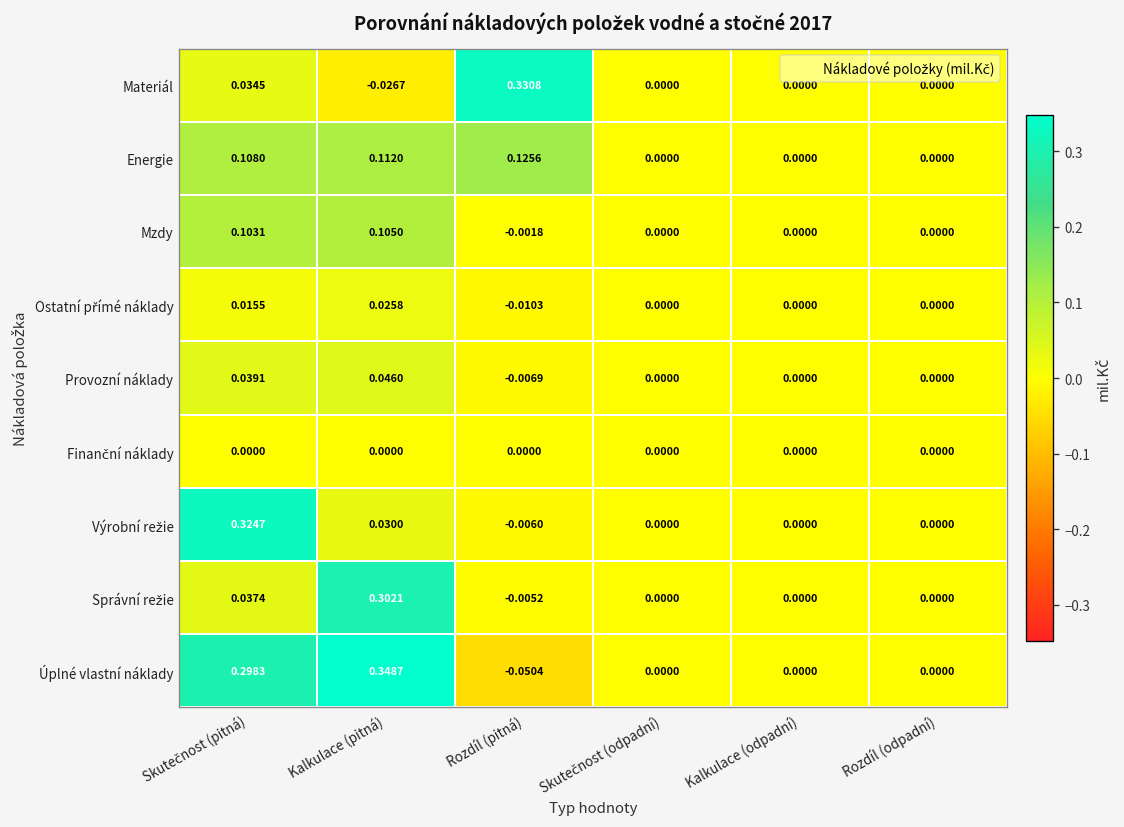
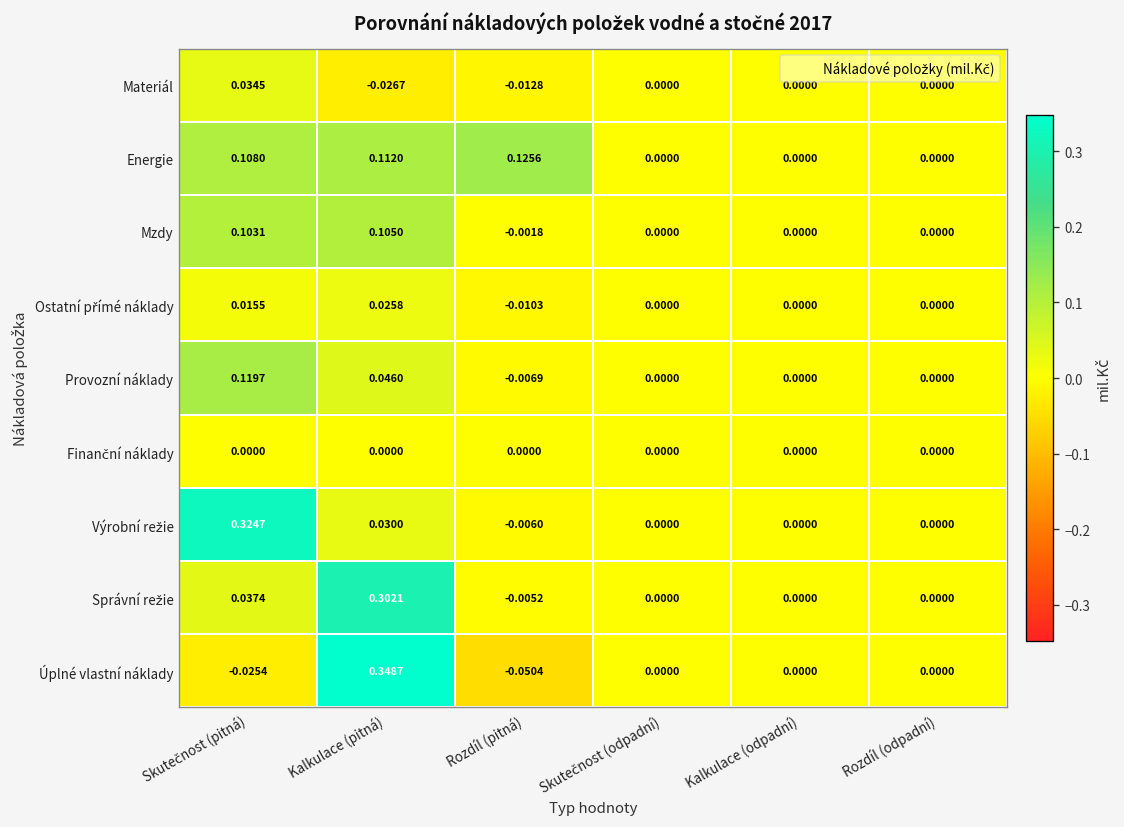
Materiál, Rozdíl (pitná): 0.3308 -> -0.0128
Provozní náklady, Skutečnost (pitná): 0.0391 -> 0.1197
Úplné vlastní náklady, Skutečnost (pitná): 0.2983 -> -0.0254
